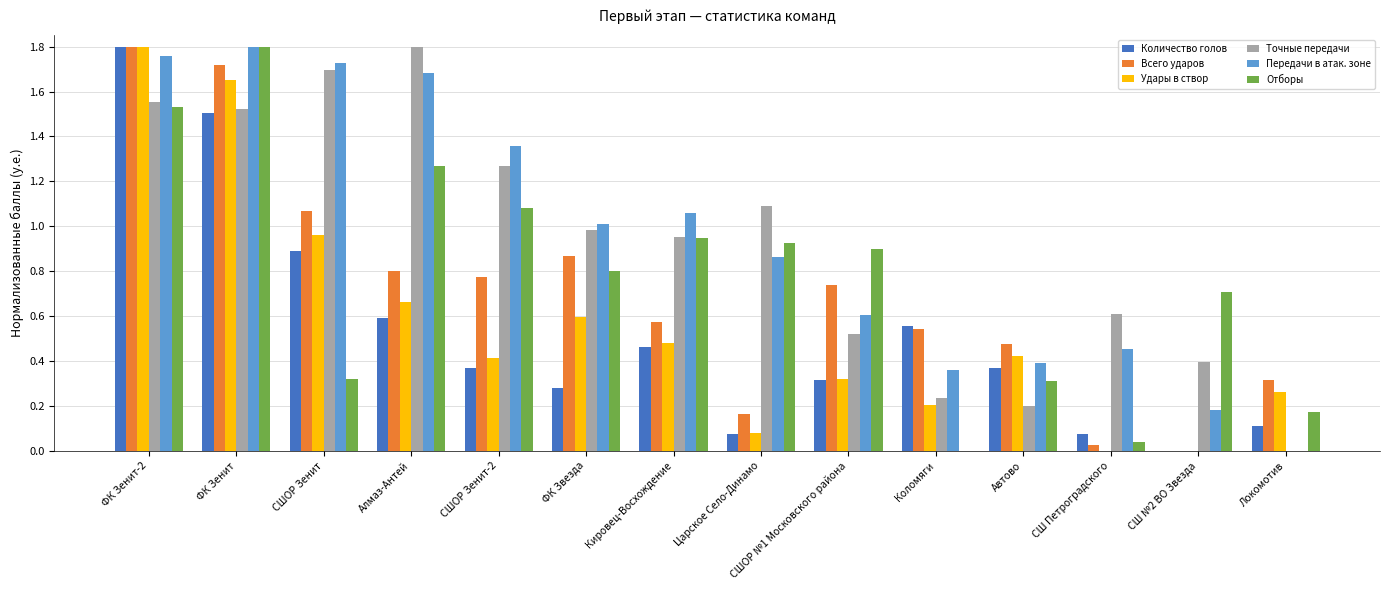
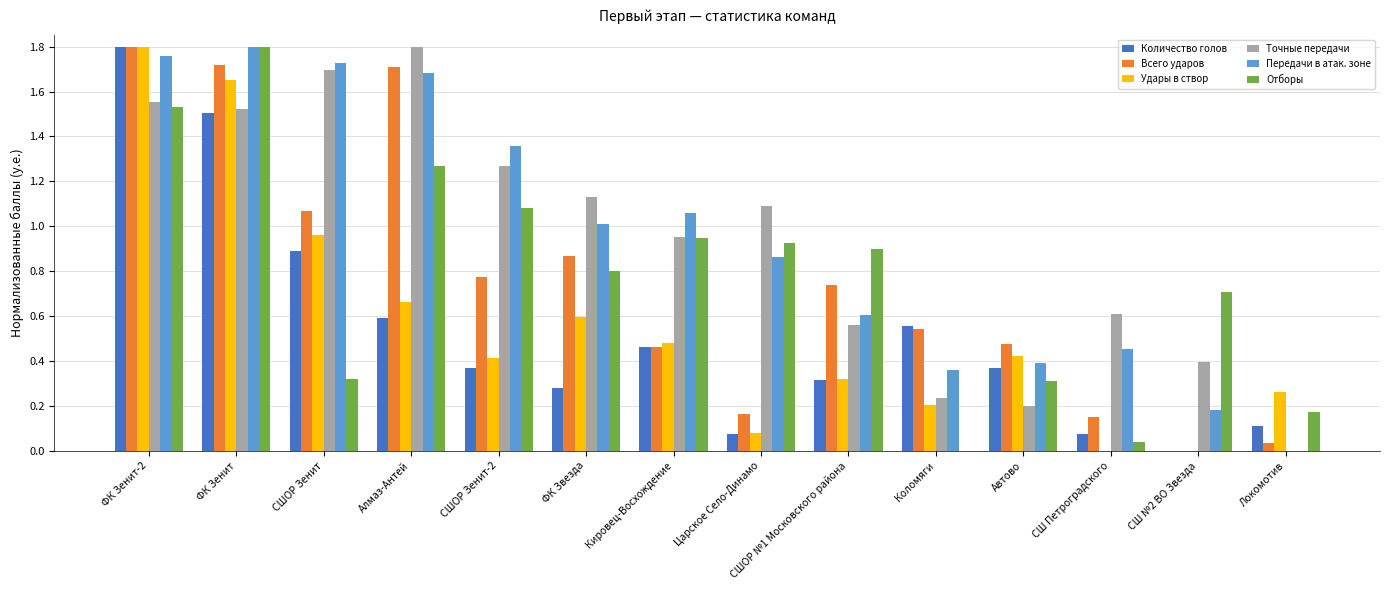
Всего ударов, Алмаз-Антей: 0.80 -> 1.71
Точные передачи, ФК Звезда: 0.98 -> 1.13
Всего ударов, Кировец-Восхождение: 0.57 -> 0.46
Точные передачи, СШОР №1 Московского района: 0.52 -> 0.56
Всего ударов, СШ Петроградского: 0.03 -> 0.15
Всего ударов, Локомотив: 0.32 -> 0.03
